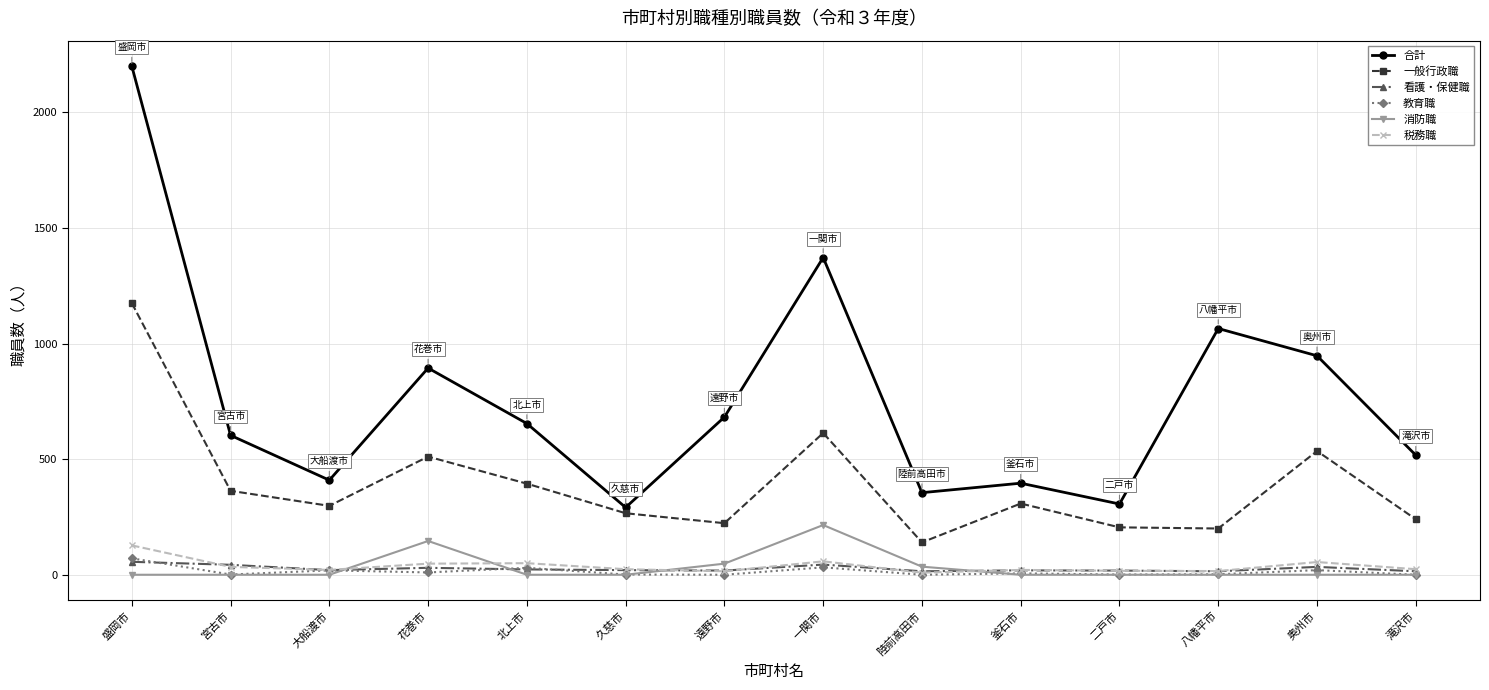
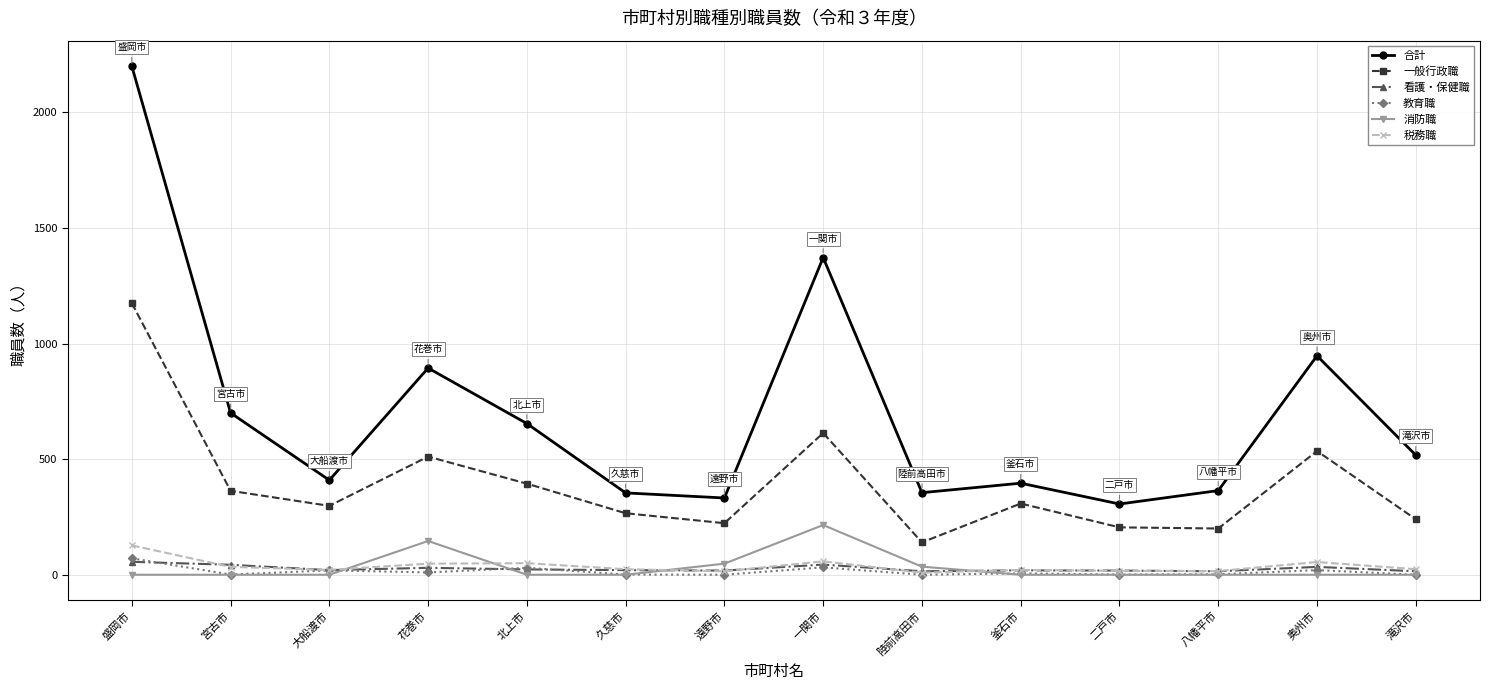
合計, 宮古市: 600 -> 700
合計, 久慈市: 290 -> 350
合計, 遠野市: 680 -> 330
合計, 八幡平市: 1070 -> 360
